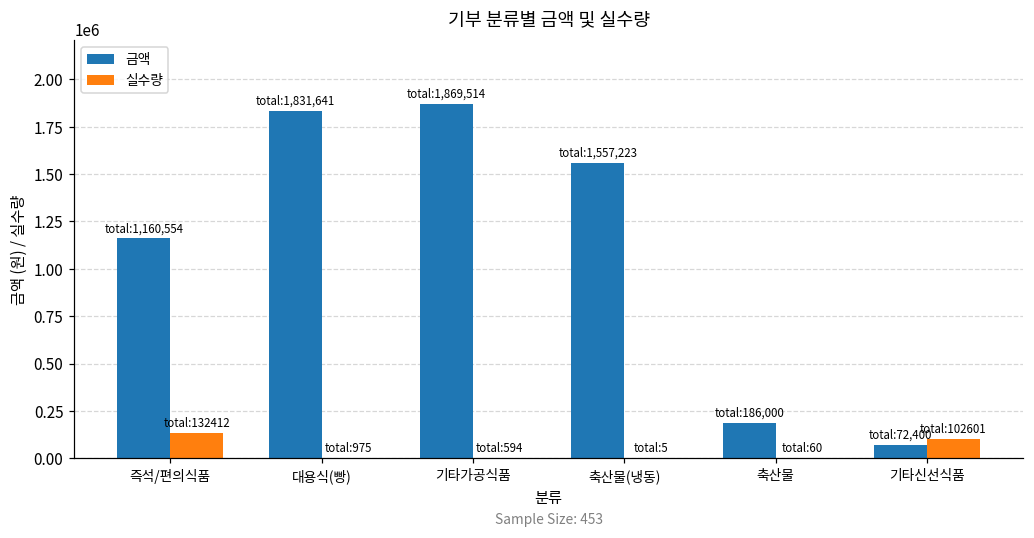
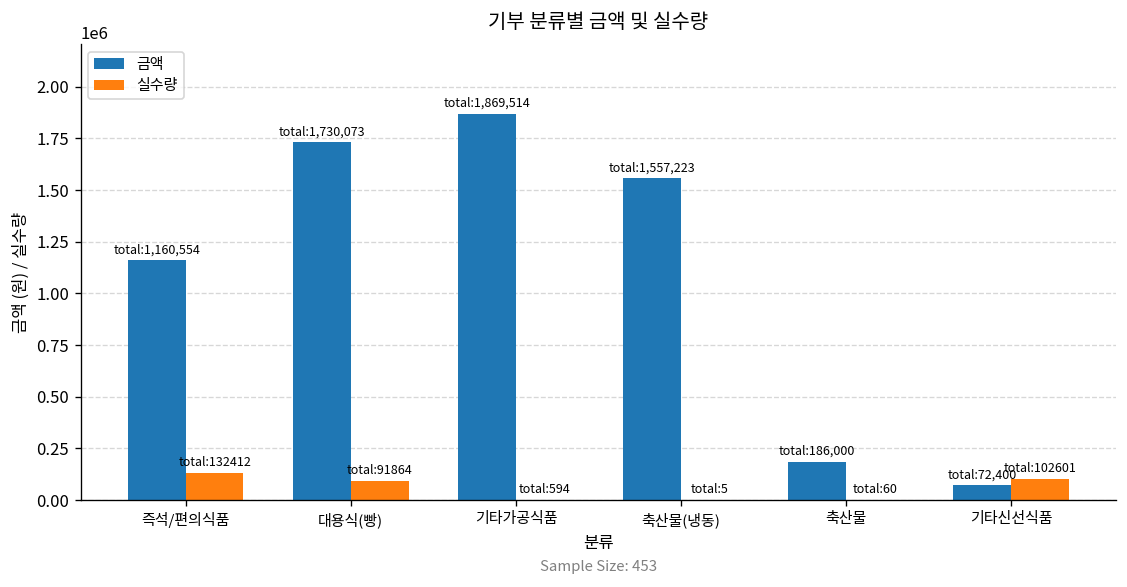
금액, 대용식(빵): 1,831,641 -> 1,730,073
실수량, 대용식(빵): 975 -> 91864
